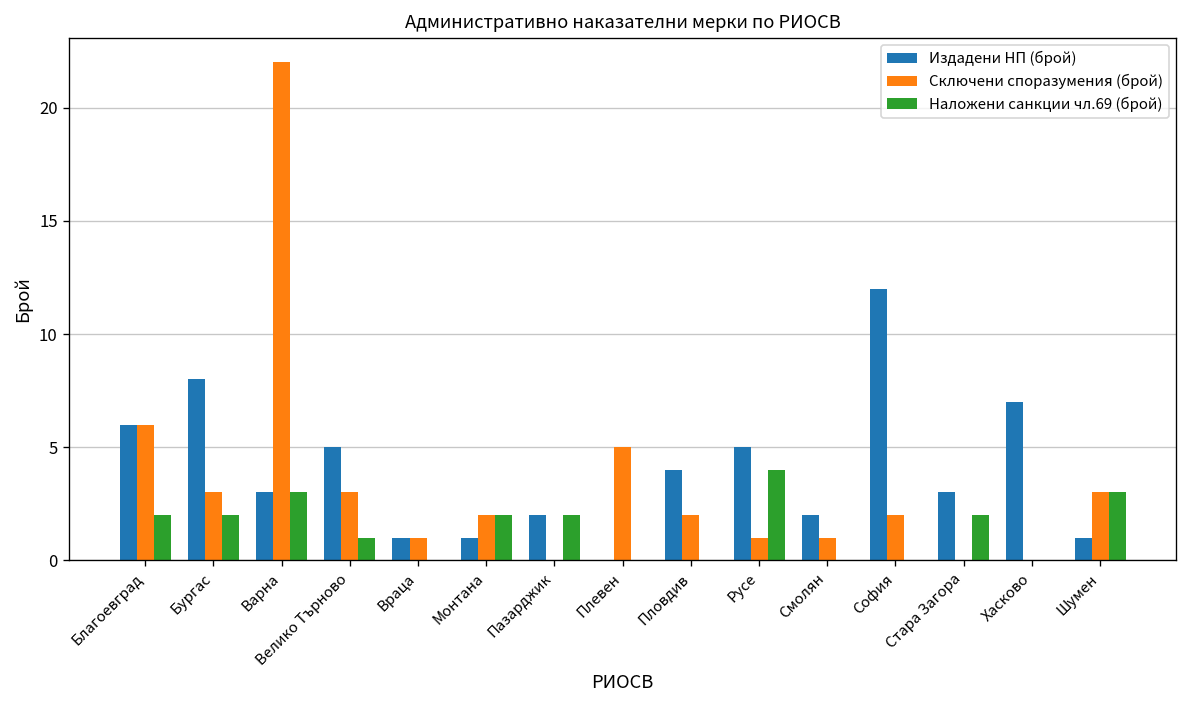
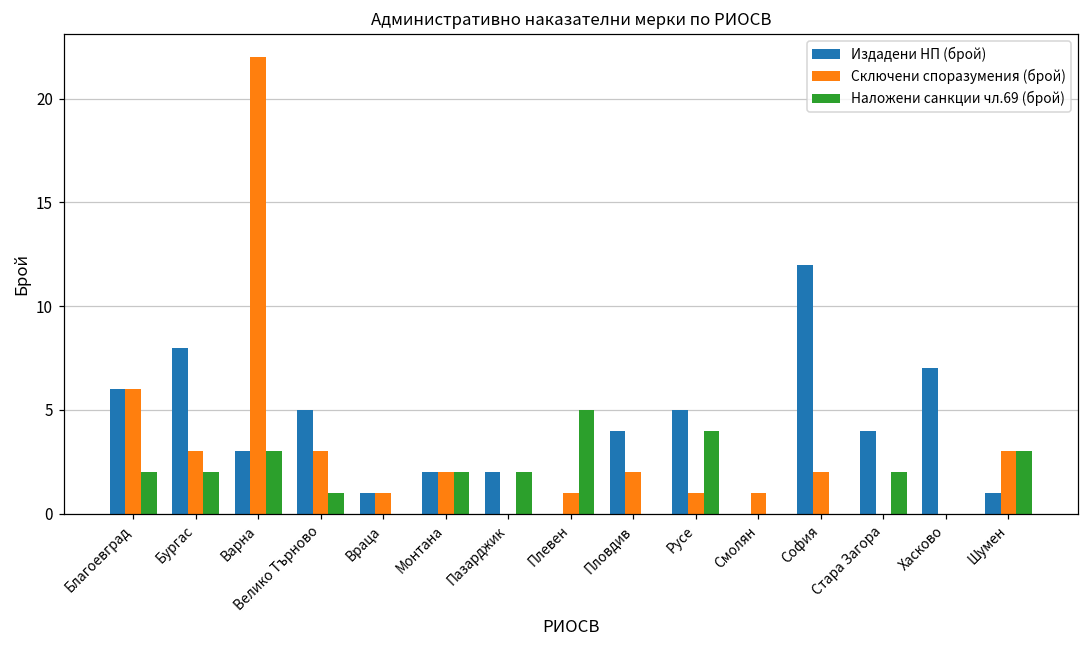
Издадени НП (брой), Монтана: 1 -> 2
Сключени споразумения (брой), Плевен: 5 -> 1
Наложени санкции чл.69 (брой), Плевен: 0 -> 5
Издадени НП (брой), Смолян: 2 -> 0
Издадени НП (брой), Стара Загора: 3 -> 4
